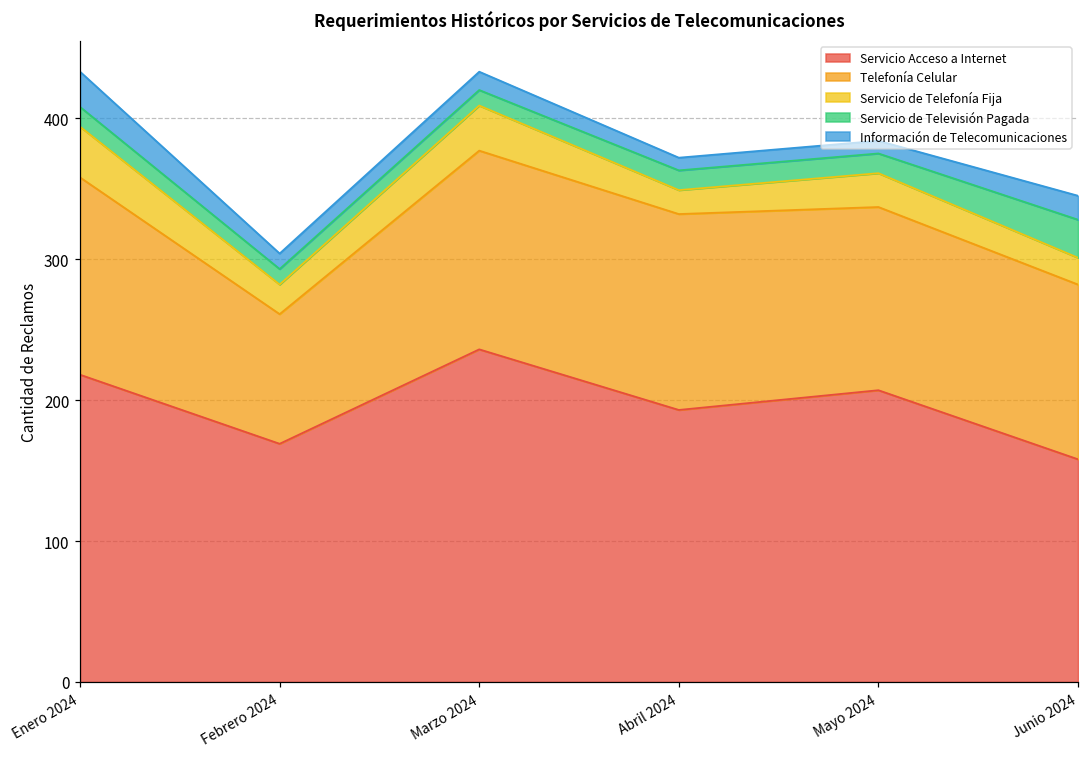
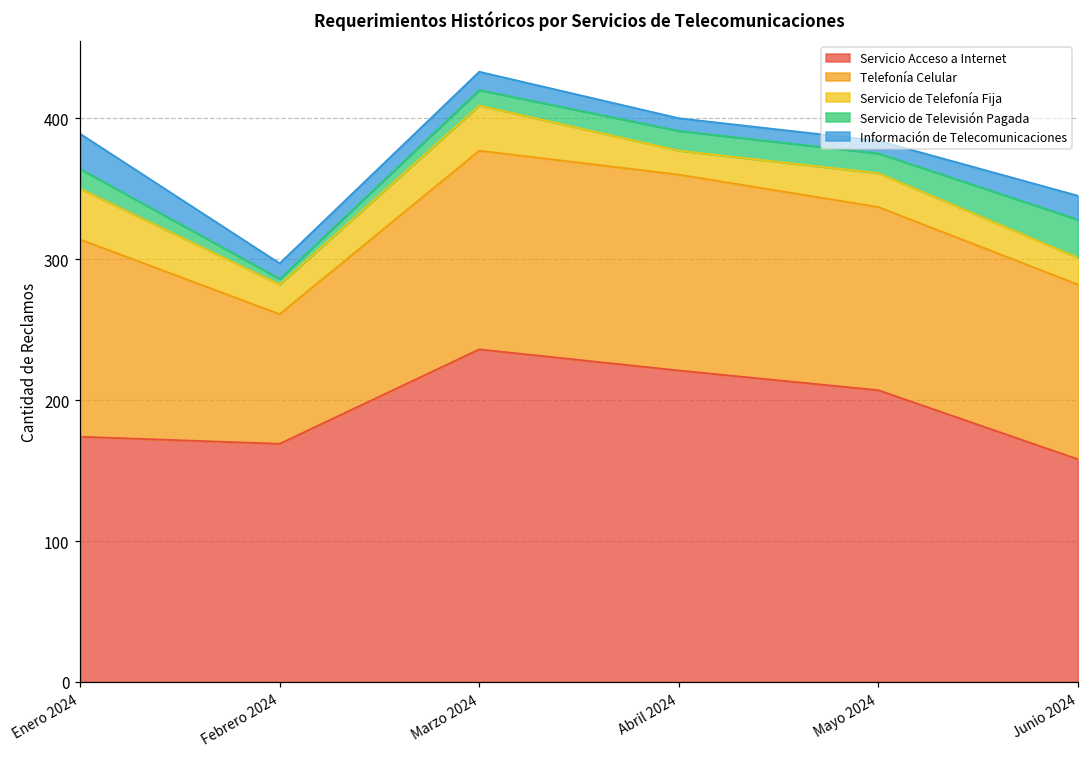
Servicio Acceso a Internet, Enero 2024: 218 -> 174
Servicio de Televisión Pagada, Febrero 2024: 11 -> 4
Servicio Acceso a Internet, Abril 2024: 193 -> 221
